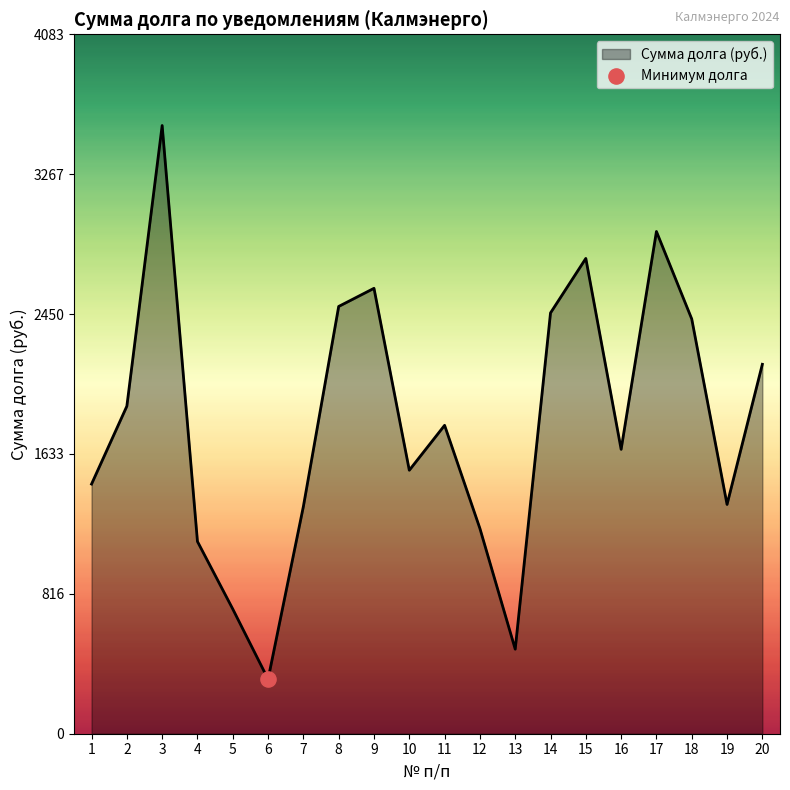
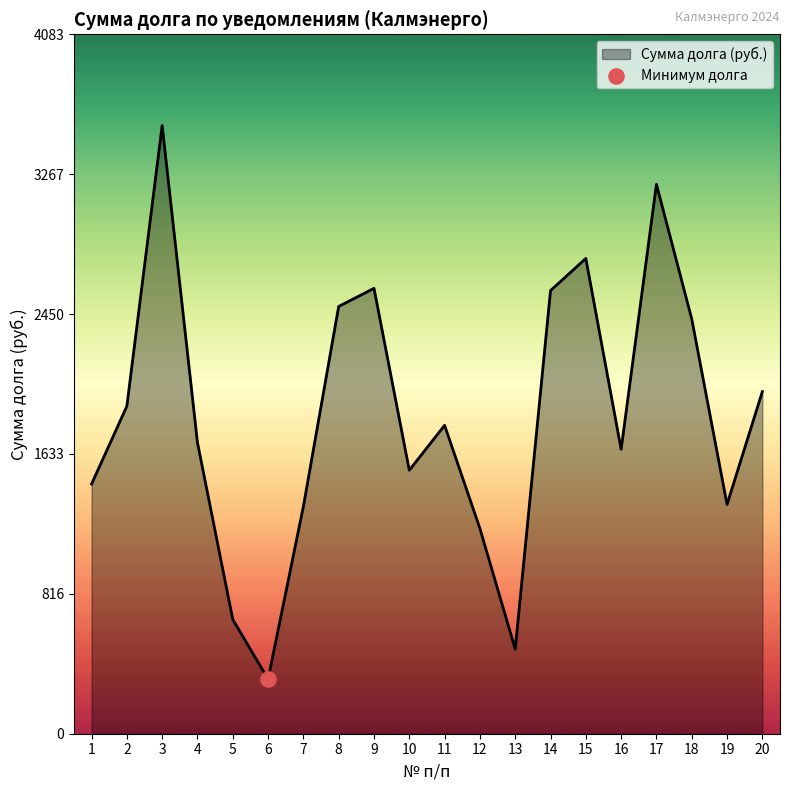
Сумма долга (руб.), 4: 1120 -> 1700
Сумма долга (руб.), 5: 730 -> 670
Сумма долга (руб.), 14: 2460 -> 2590
Сумма долга (руб.), 17: 2930 -> 3210
Сумма долга (руб.), 20: 2160 -> 2000
